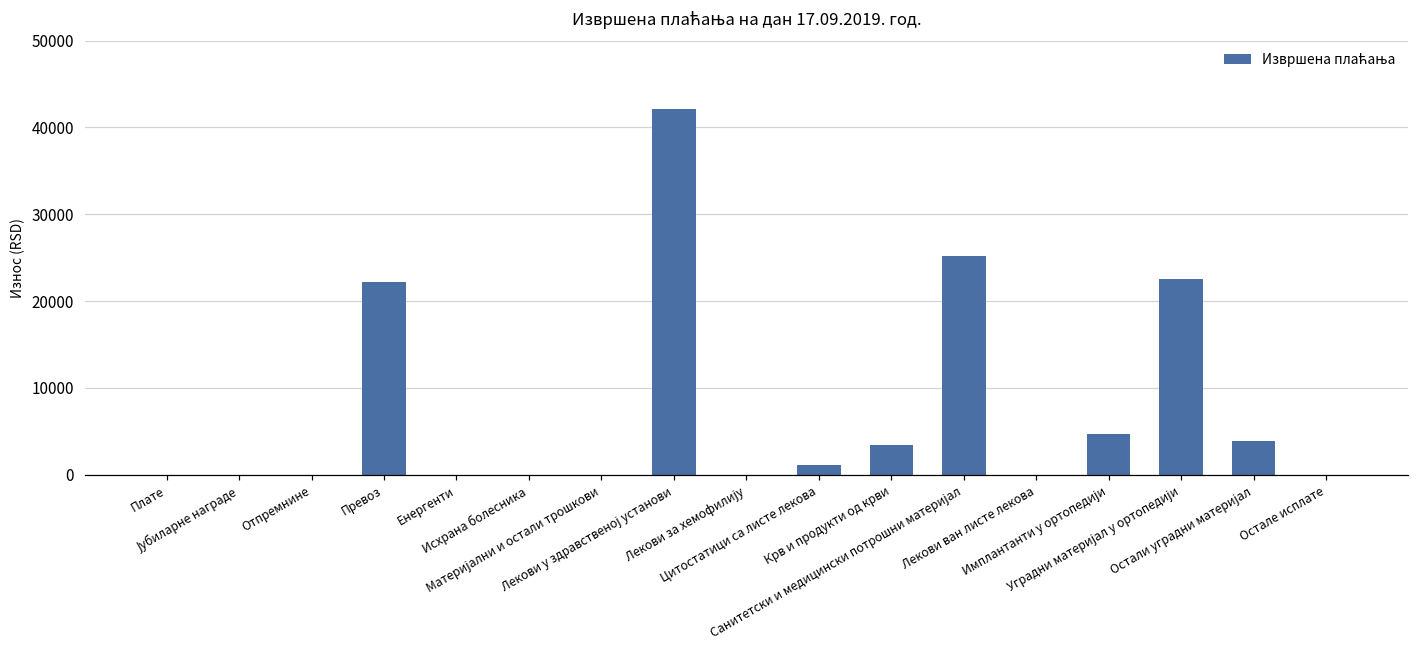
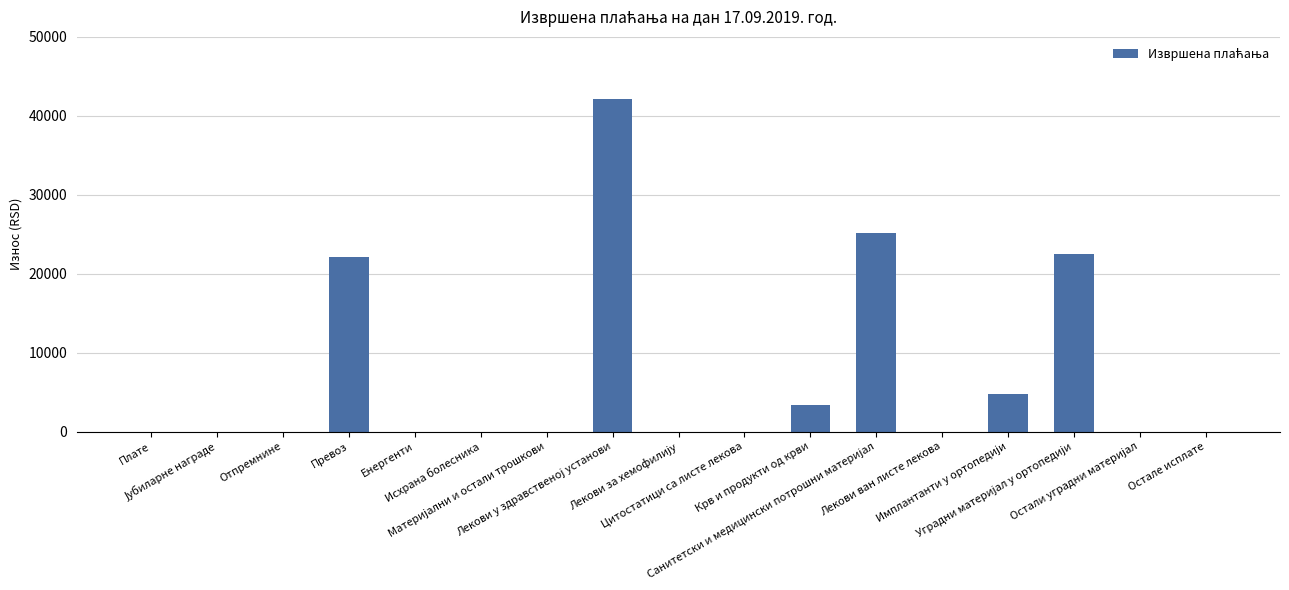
Цитостатици са листе лекова: 1000 -> 0
Остали уградни материјал: 4000 -> 0
